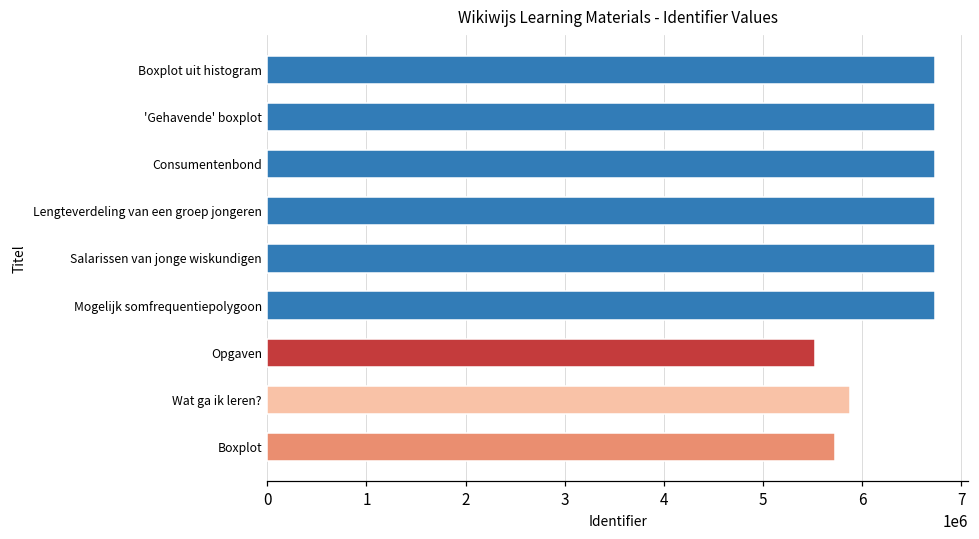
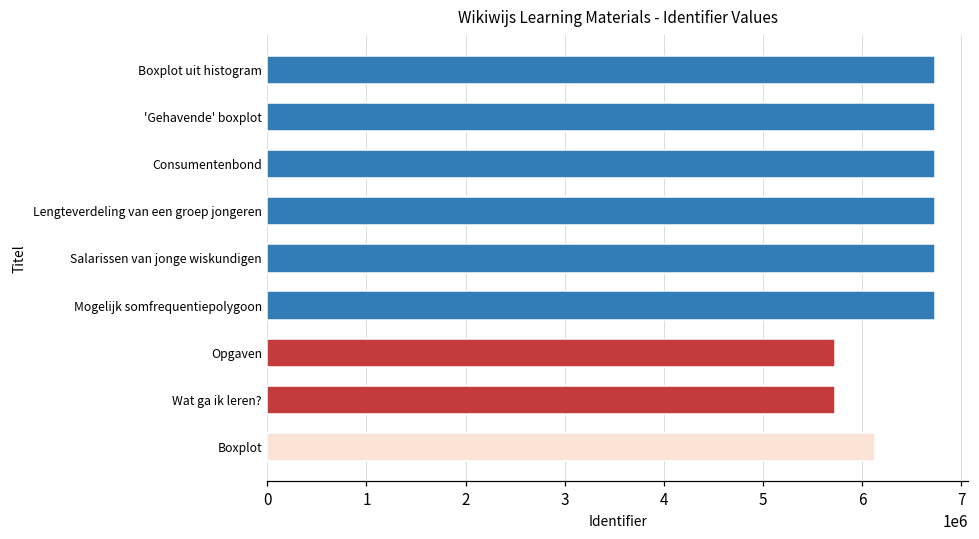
Opgaven: 5500000 -> 5700000
Wat ga ik leren?: 5900000 -> 5700000
Boxplot: 5700000 -> 6100000
